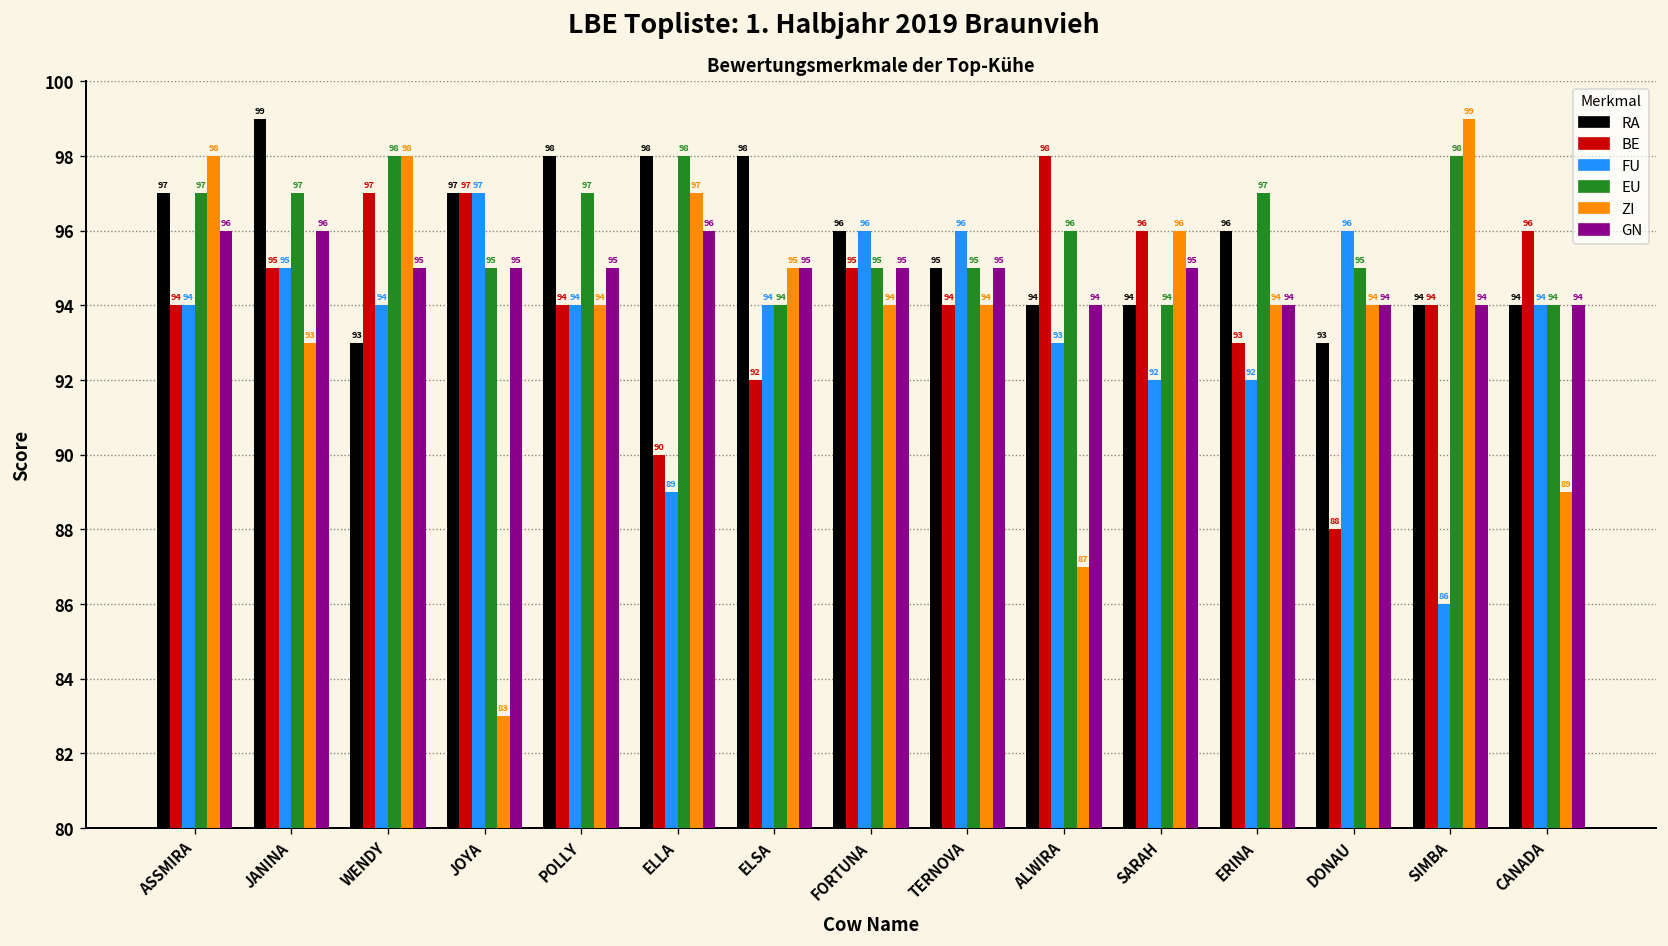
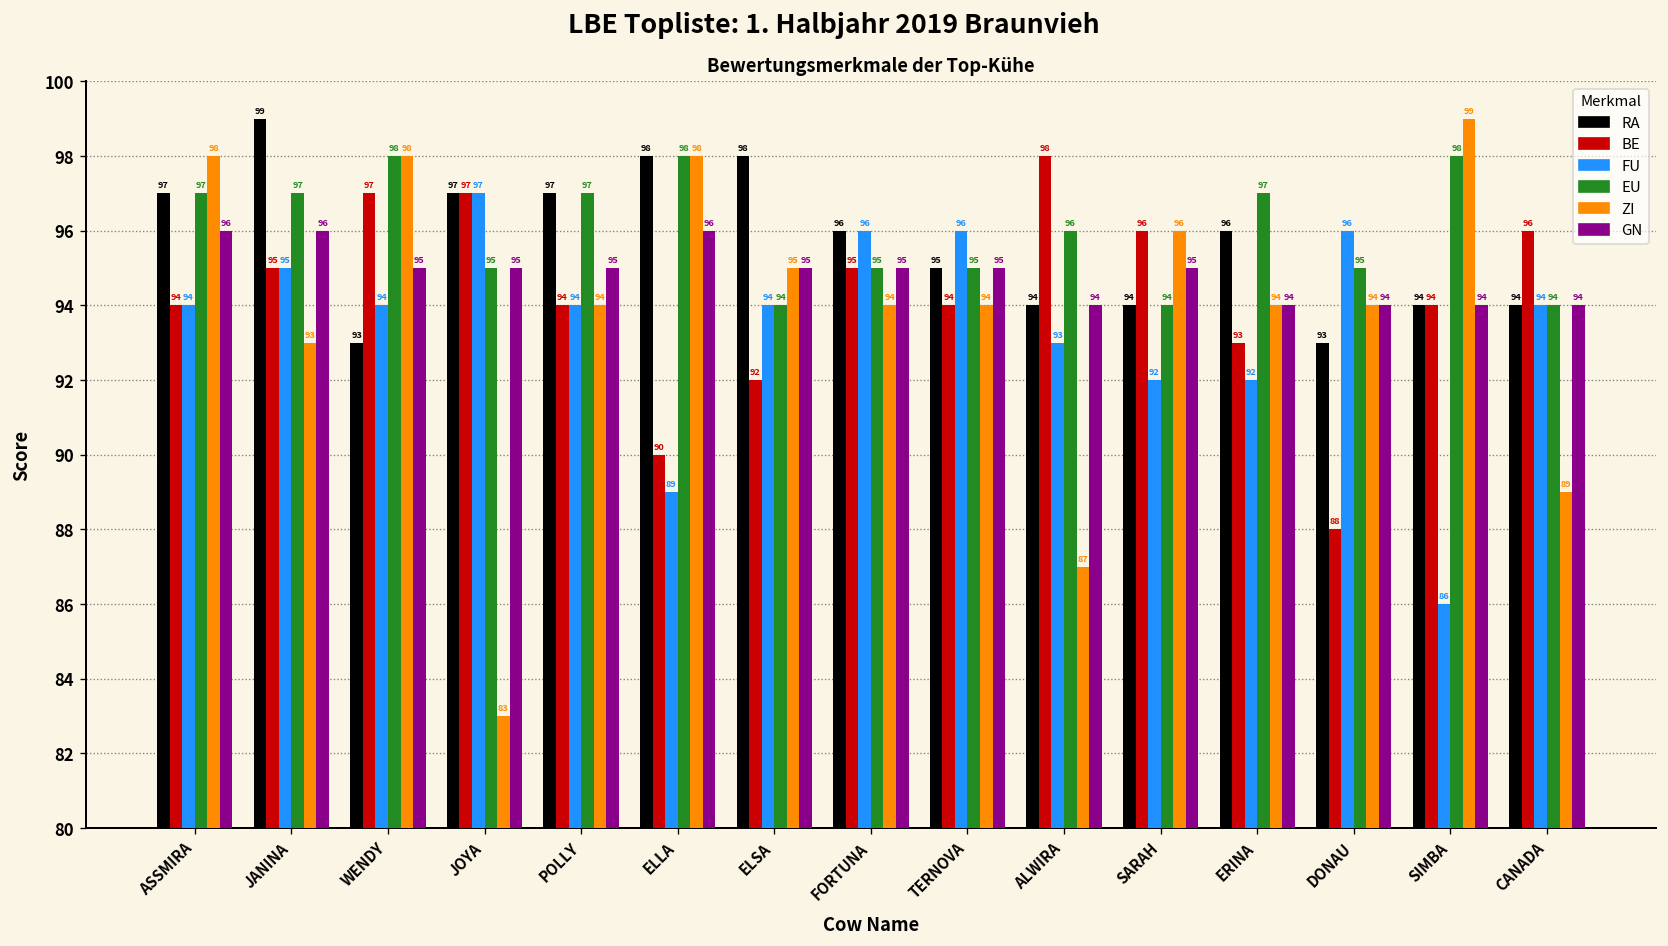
RA, POLLY: 98 -> 97
ZI, ELLA: 97 -> 98
